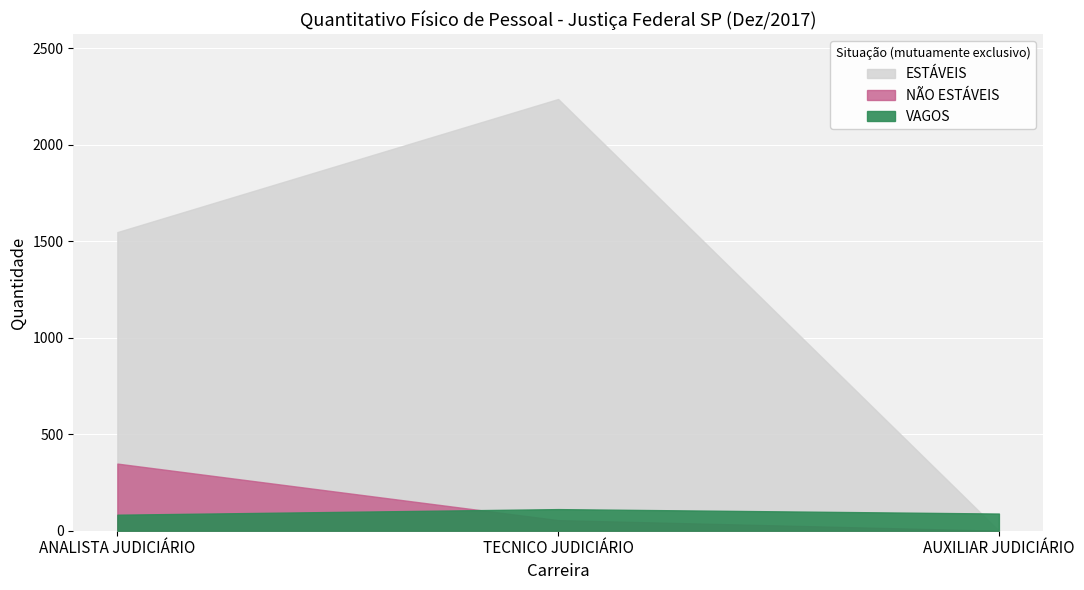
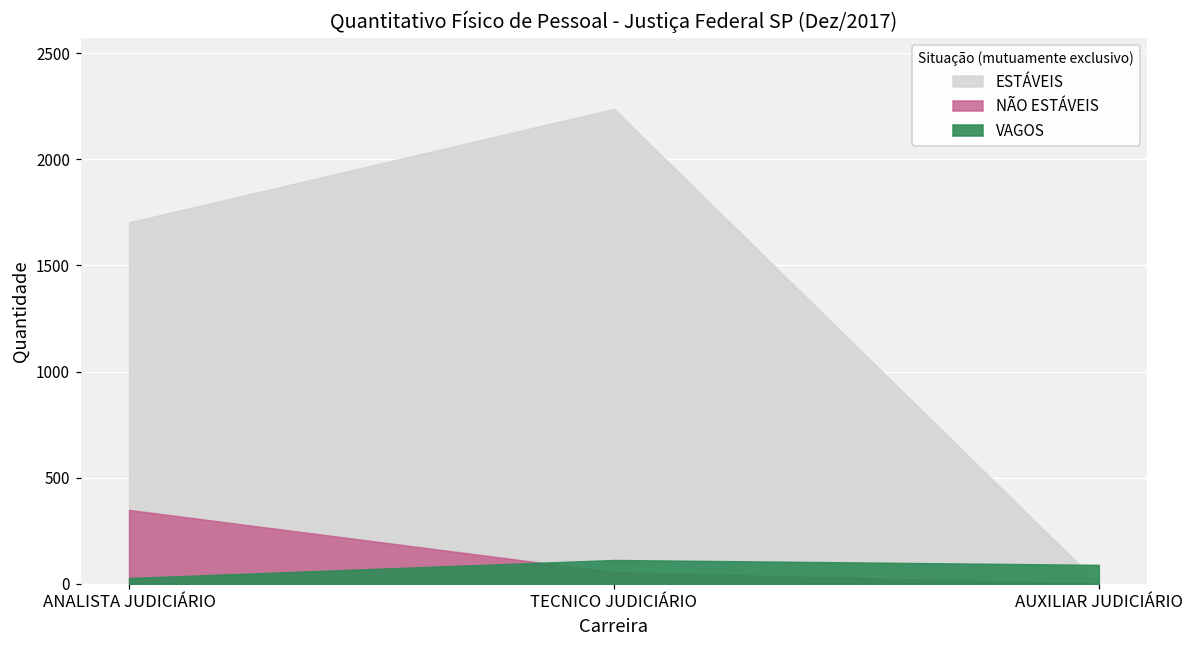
ESTÁVEIS, ANALISTA JUDICIÁRIO: 1550 -> 1700
VAGOS, ANALISTA JUDICIÁRIO: 80 -> 30
